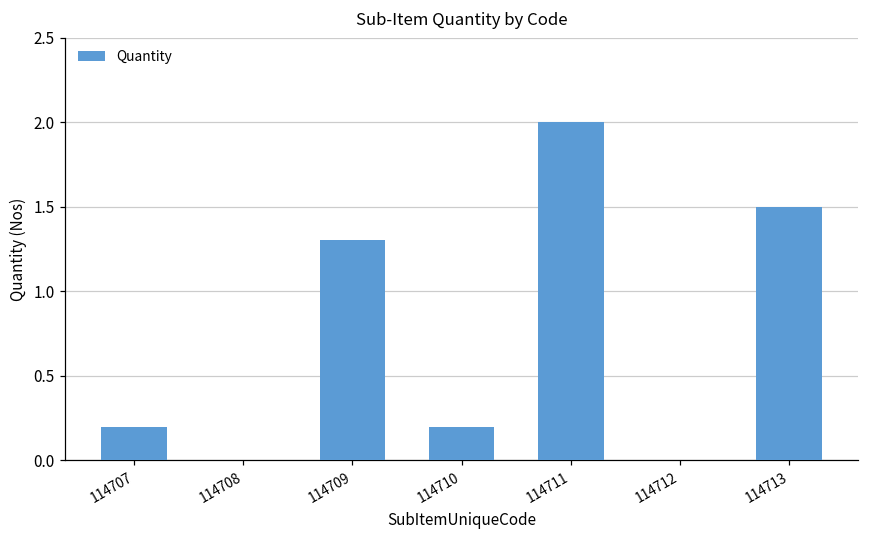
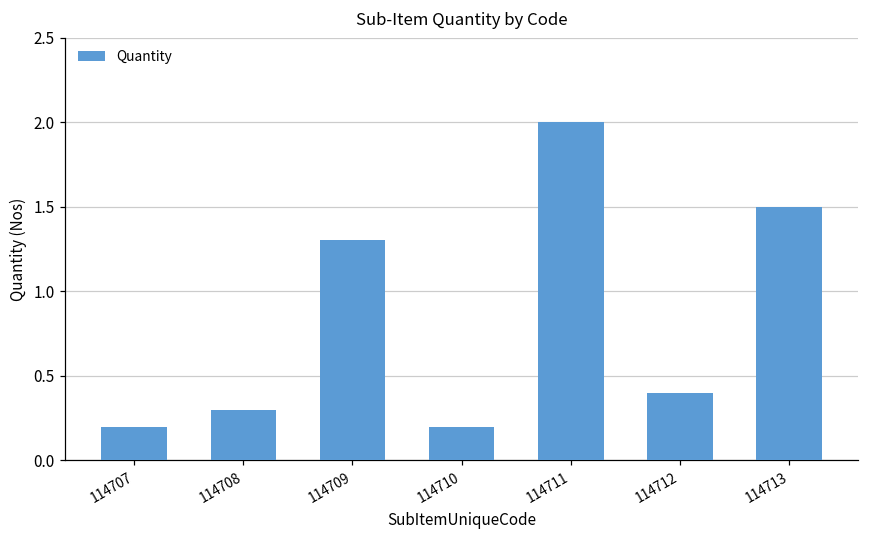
114708: 0.0 -> 0.3
114712: 0.0 -> 0.4
